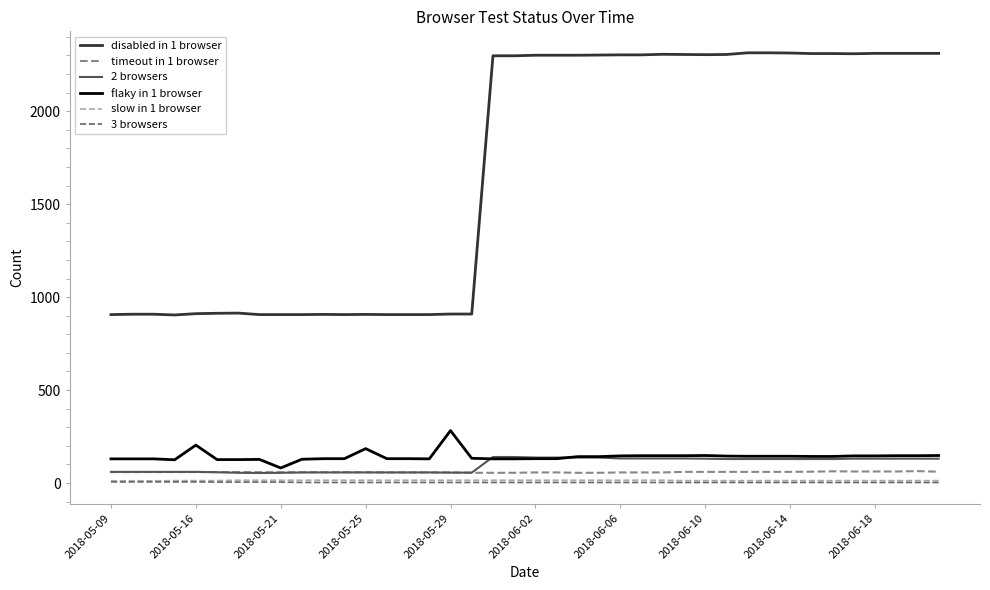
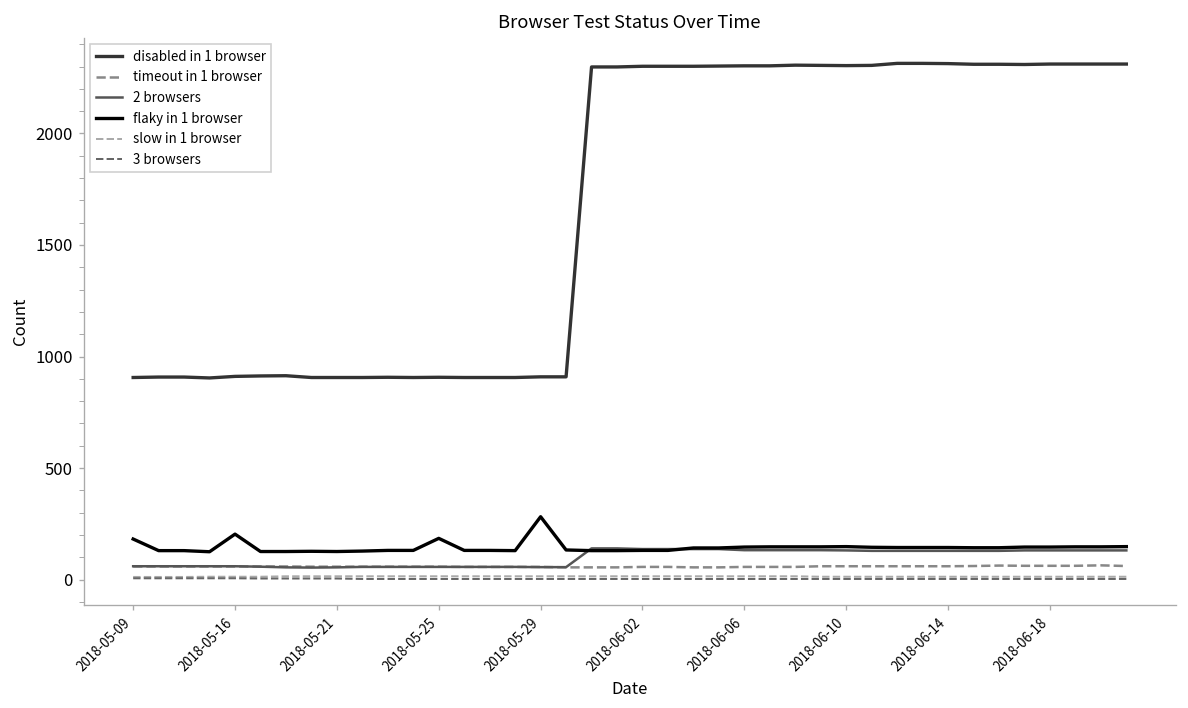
flaky in 1 browser, 2018-05-09: 130 -> 180
flaky in 1 browser, 2018-05-21: 80 -> 130
